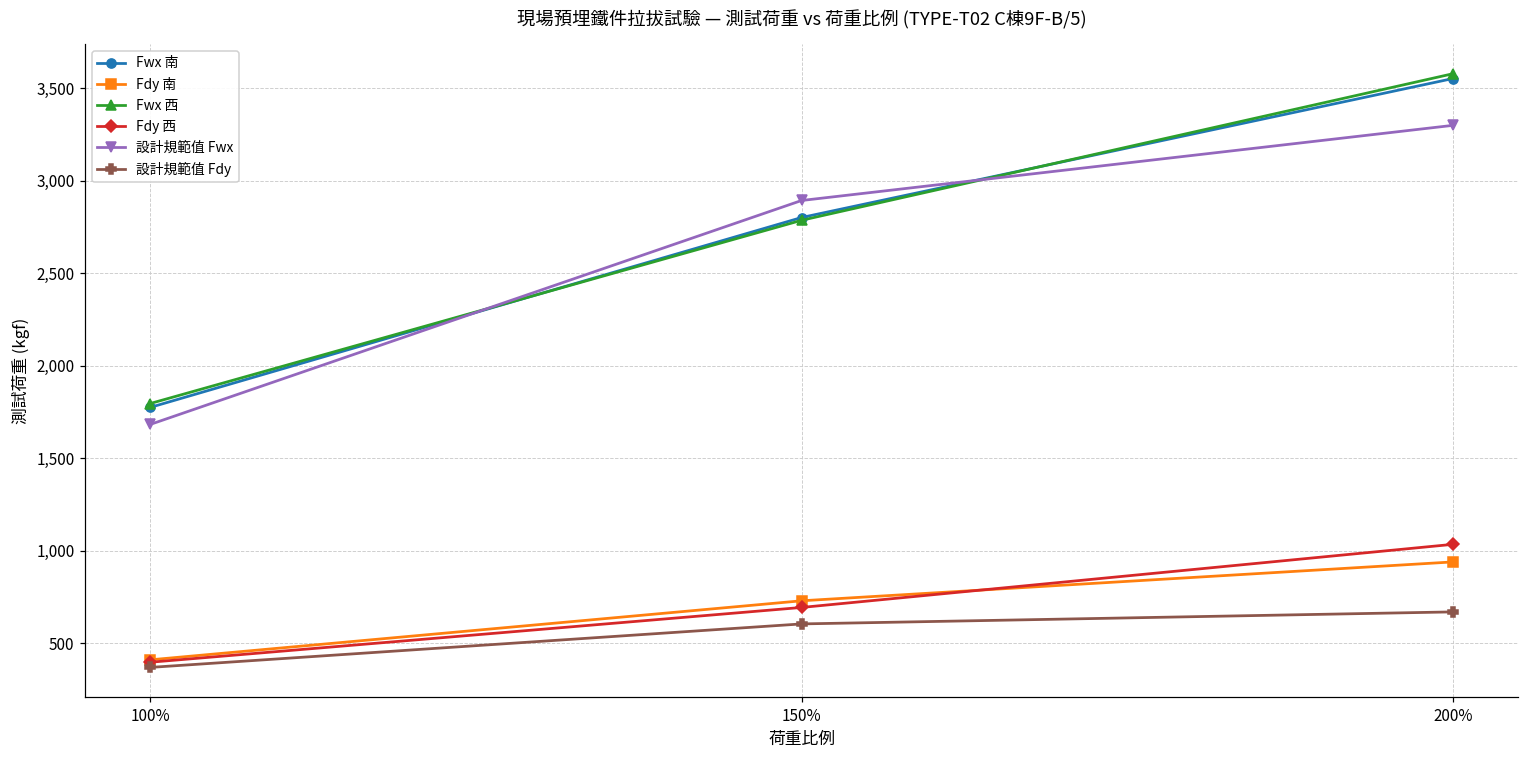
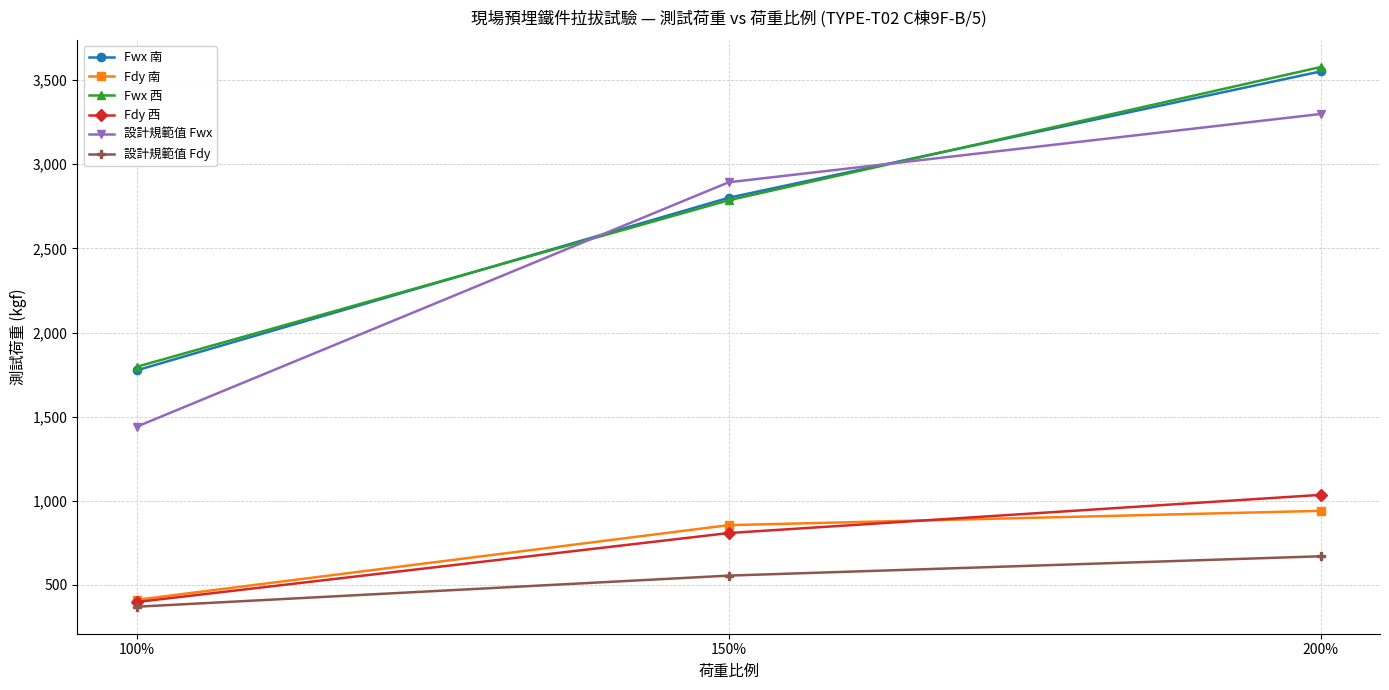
設計規範值 Fwx, 100%: 1,680 -> 1,440
Fdy 南, 150%: 730 -> 860
Fdy 西, 150%: 690 -> 810
設計規範值 Fdy, 150%: 610 -> 560
